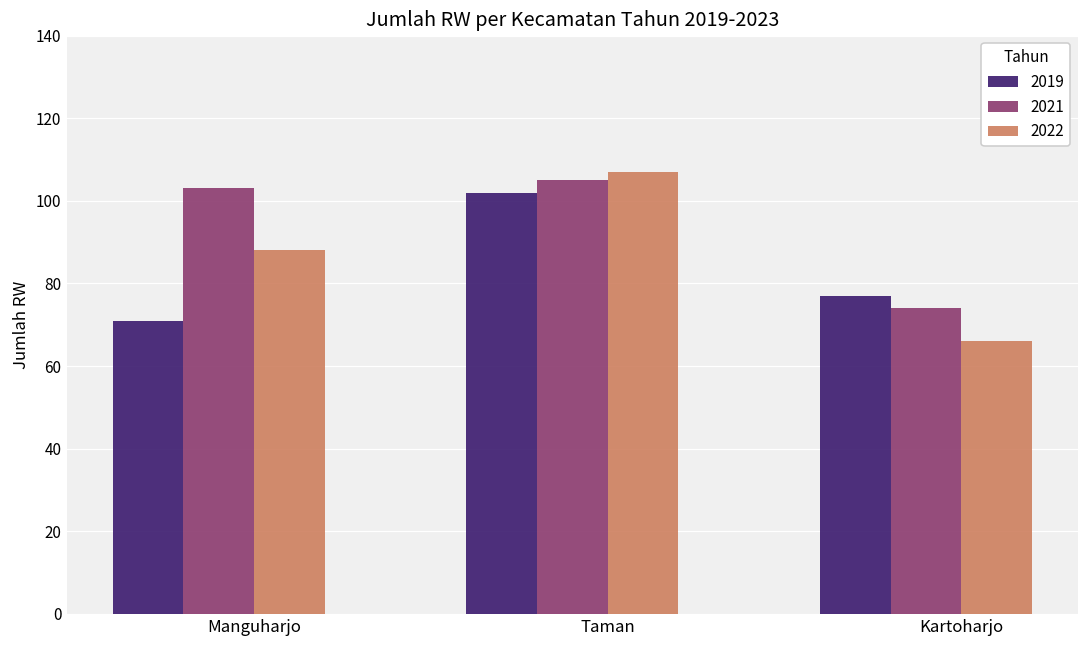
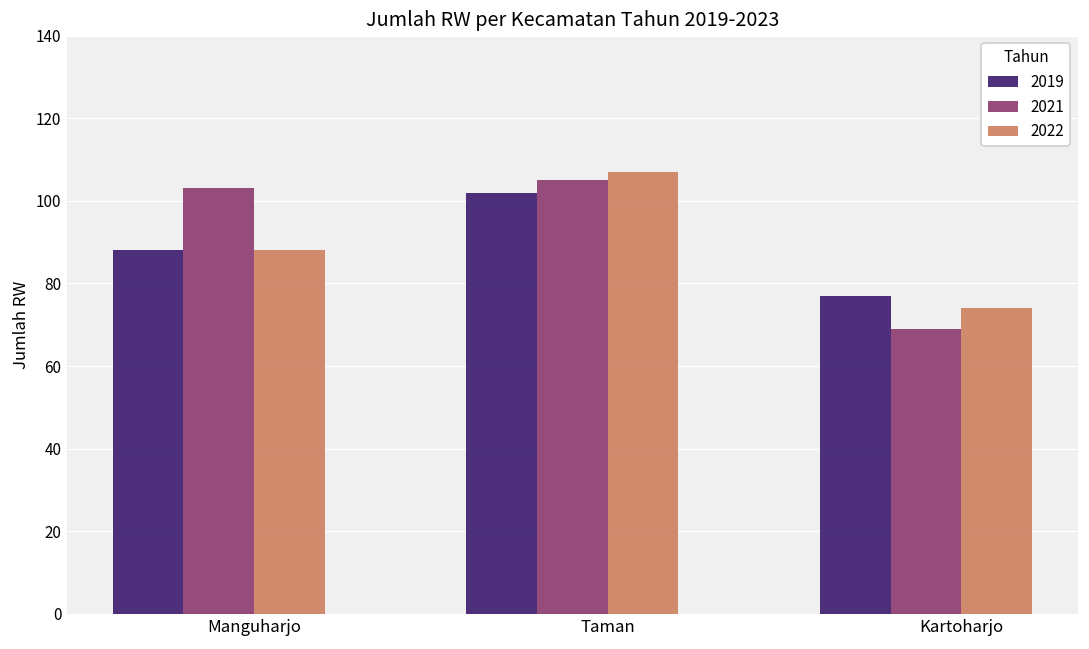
2019, Manguharjo: 71 -> 88
2021, Kartoharjo: 74 -> 69
2022, Kartoharjo: 66 -> 74
